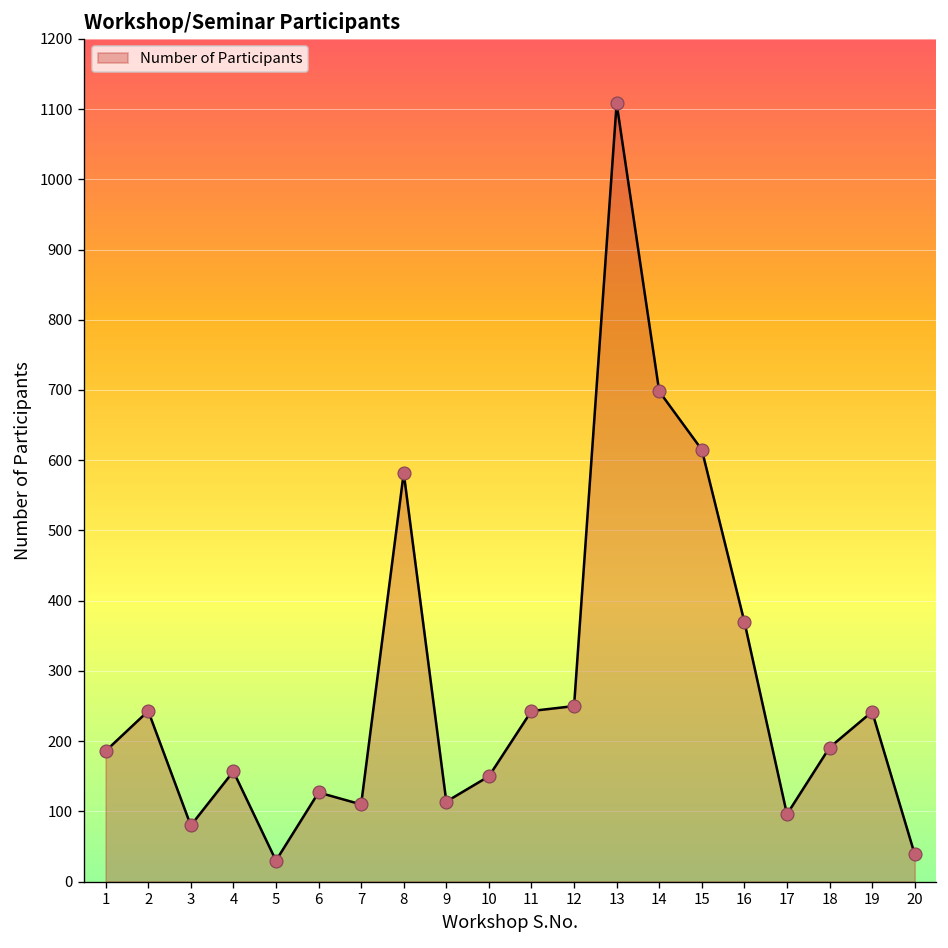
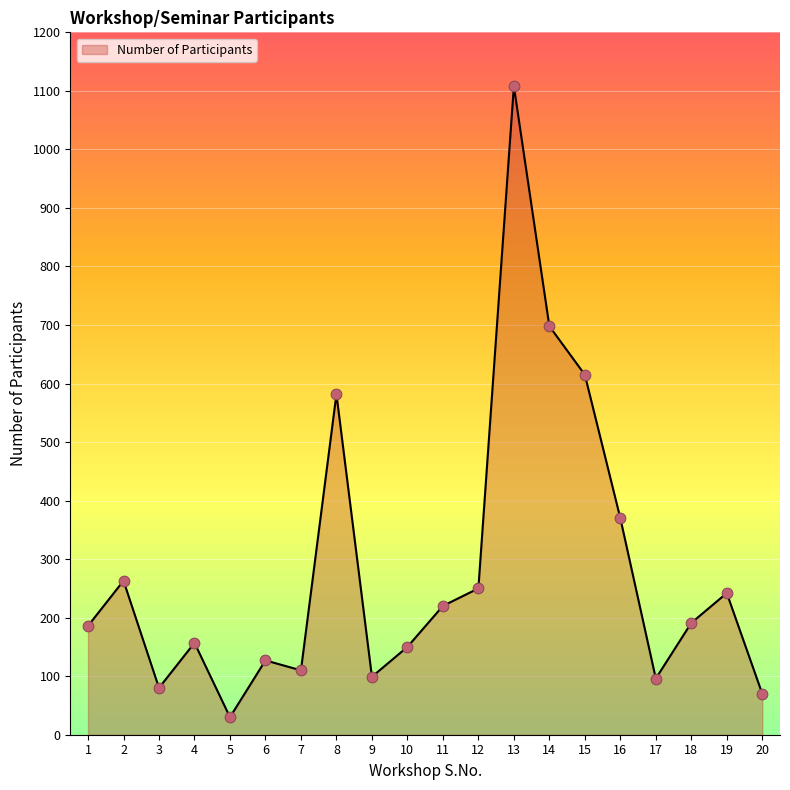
2: 240 -> 260
9: 110 -> 100
11: 240 -> 220
20: 40 -> 70
